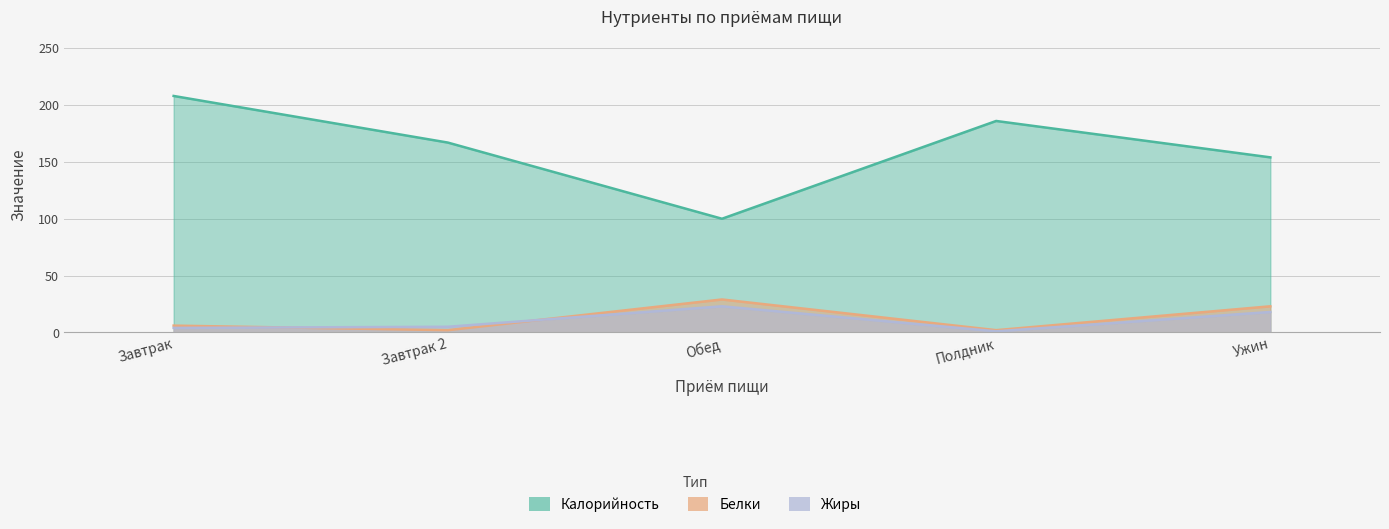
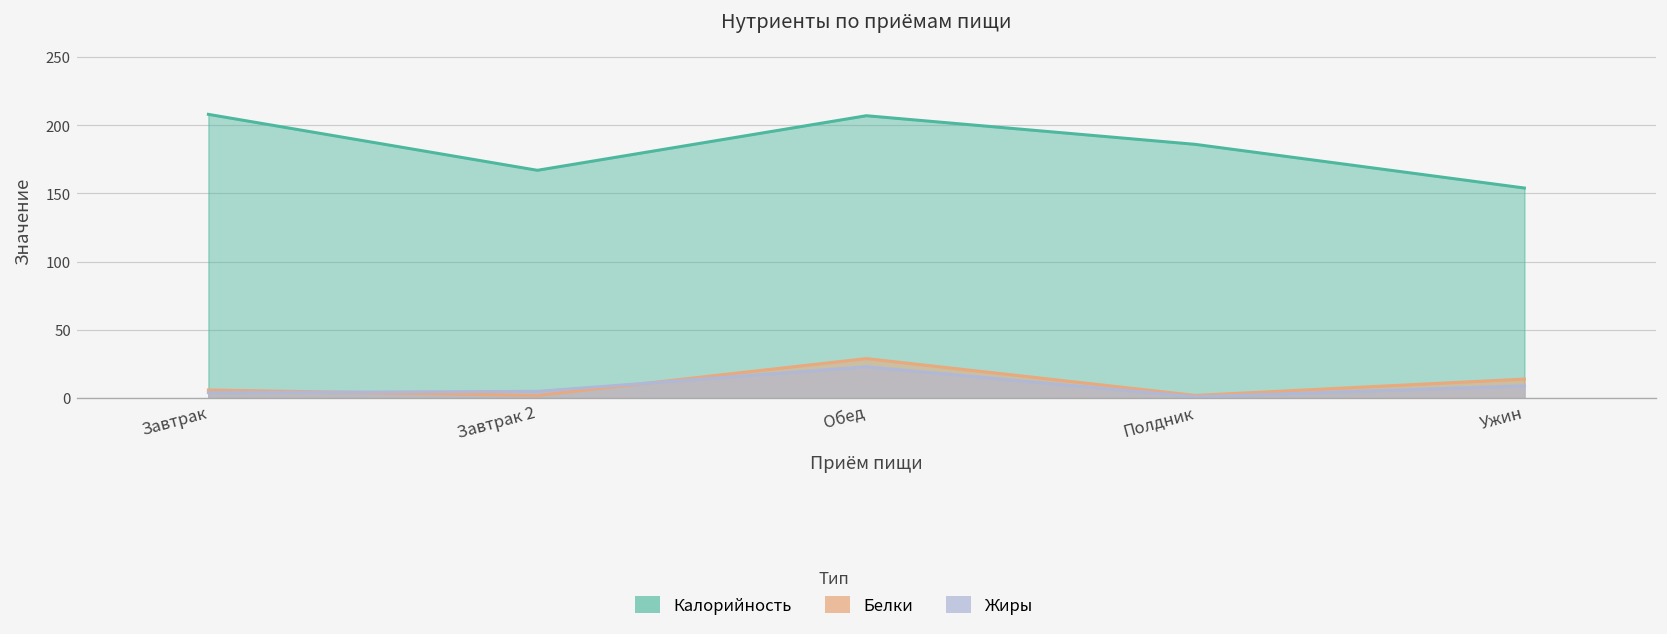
Калорийность, Обед: 100 -> 207
Белки, Ужин: 23 -> 14
Жиры, Ужин: 18 -> 9
